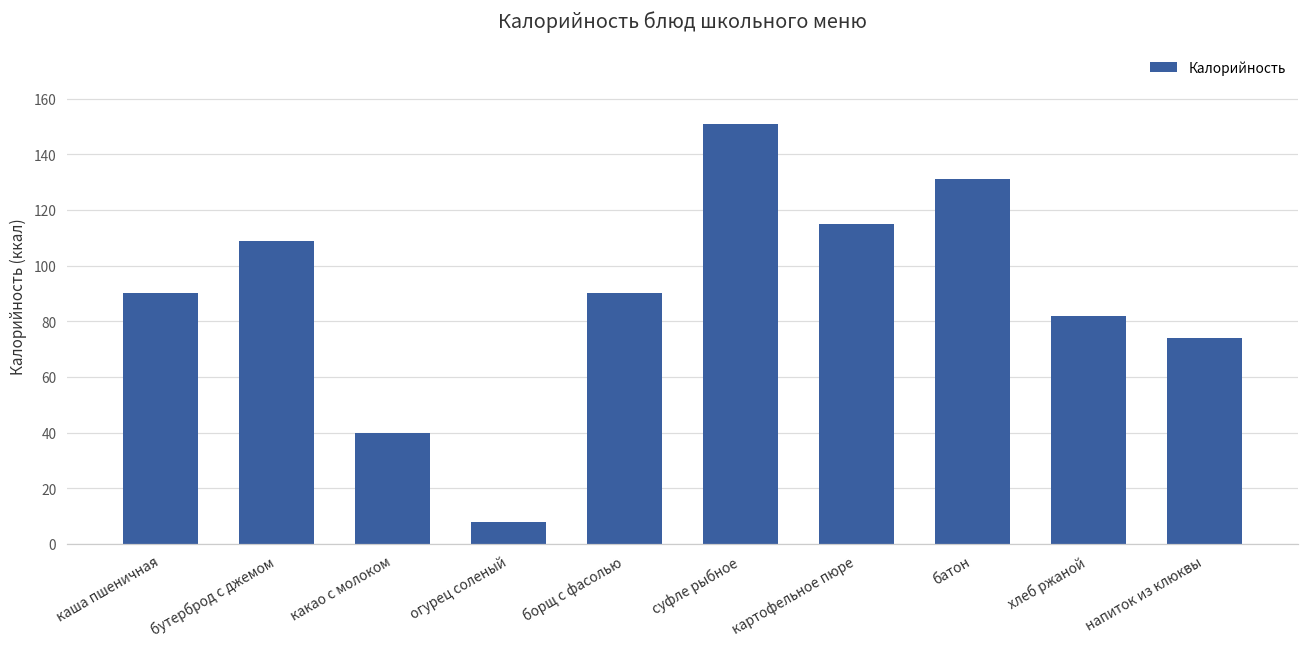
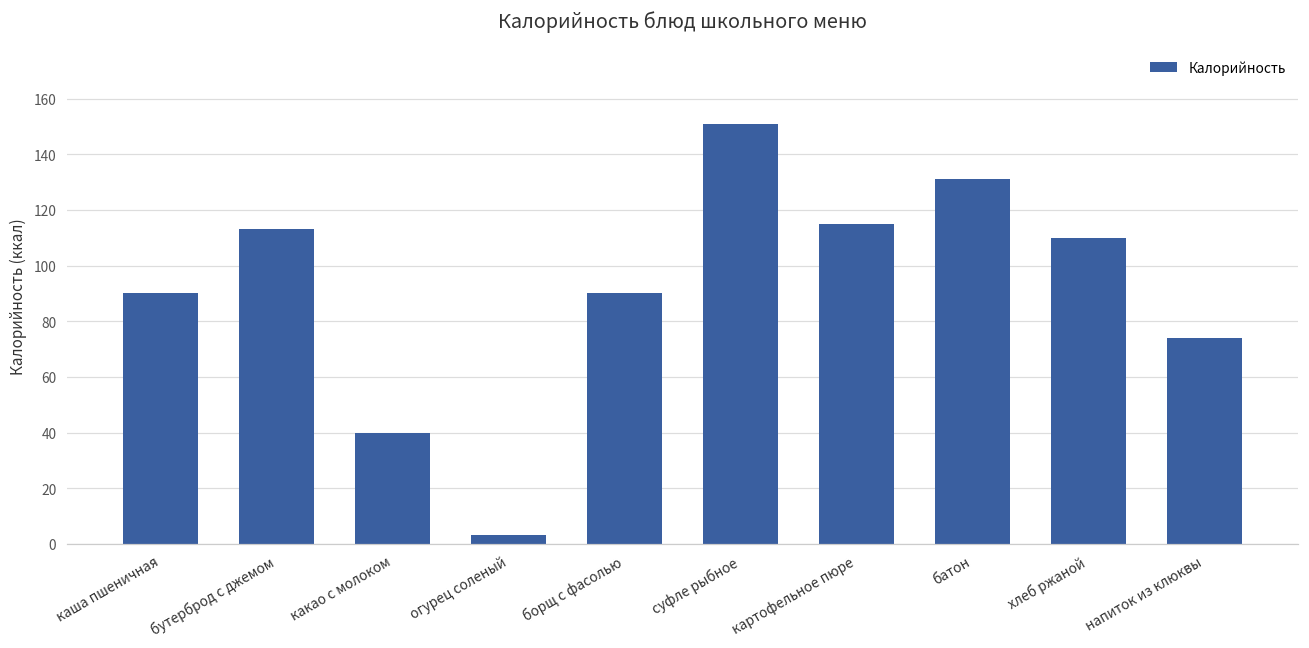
бутерброд с джемом: 109 -> 113
огурец соленый: 8 -> 3
хлеб ржаной: 82 -> 110
